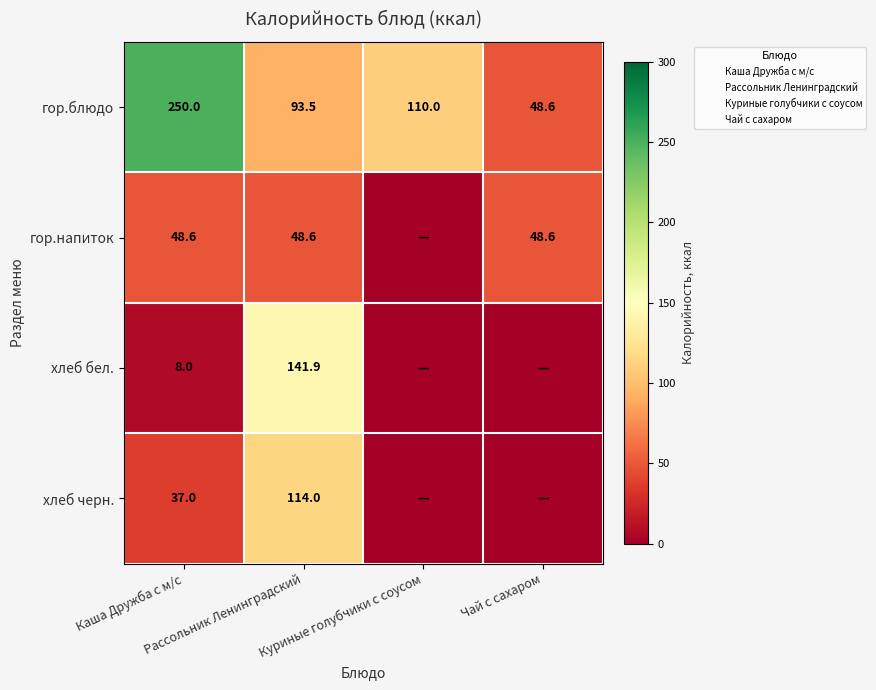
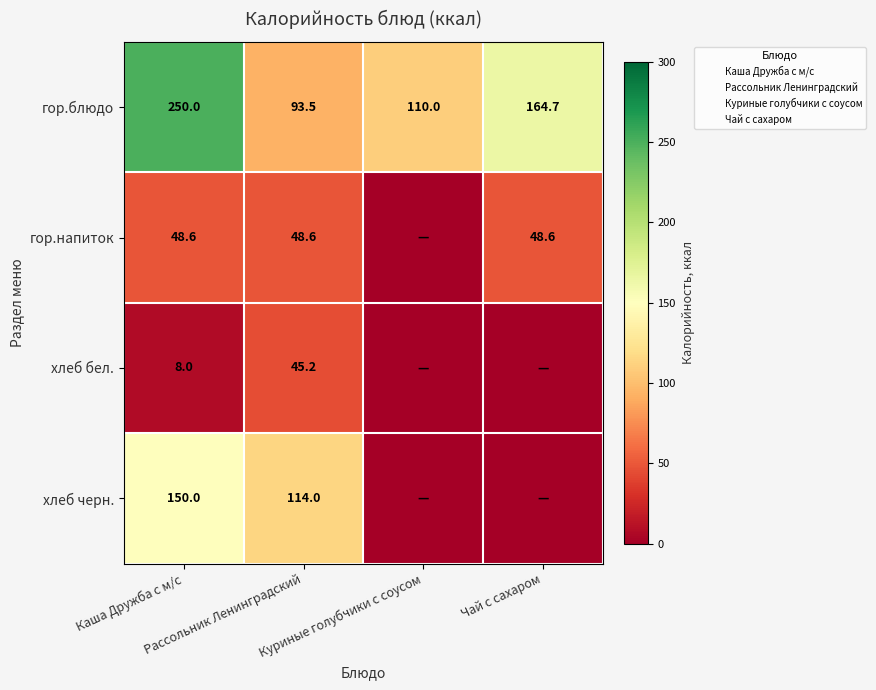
гор.блюдо, Чай с сахаром: 48.6 -> 164.7
хлеб бел., Рассольник Ленинградский: 141.9 -> 45.2
хлеб черн., Каша Дружба с м/с: 37.0 -> 150.0
